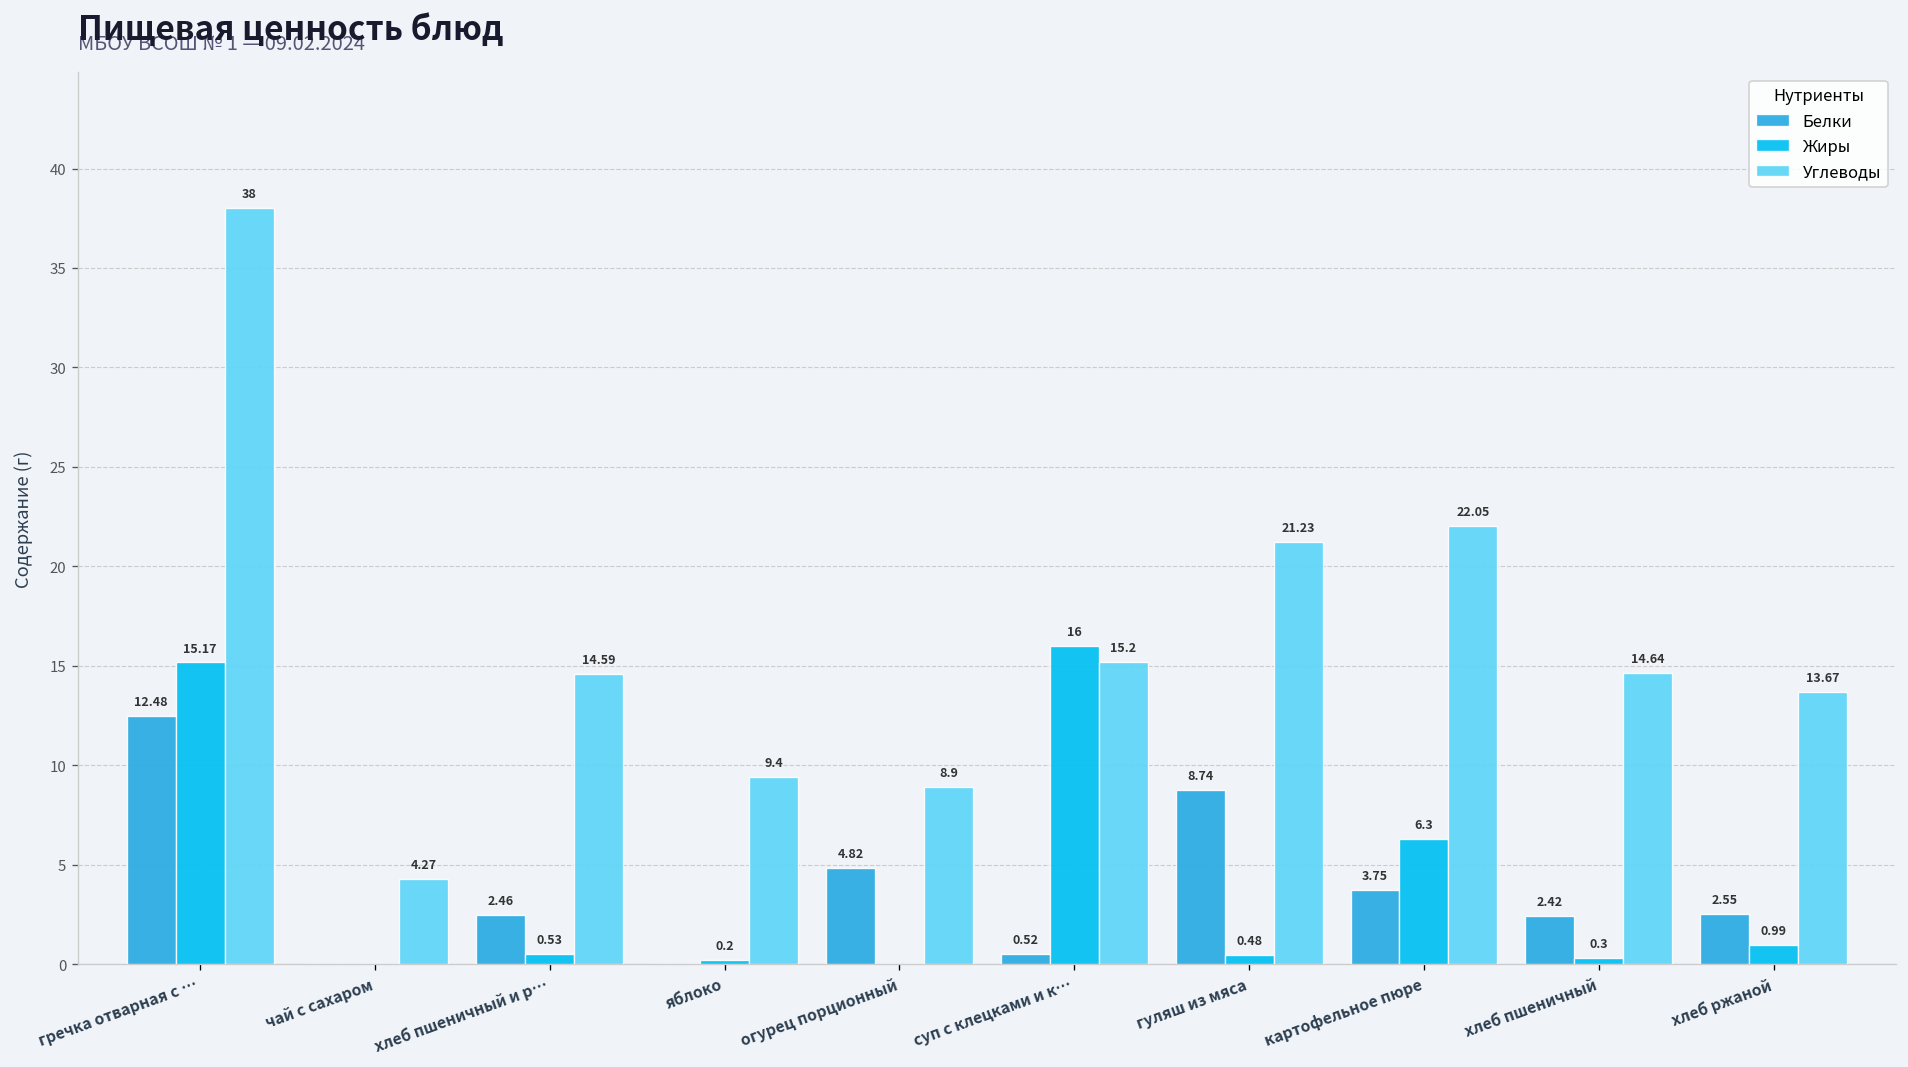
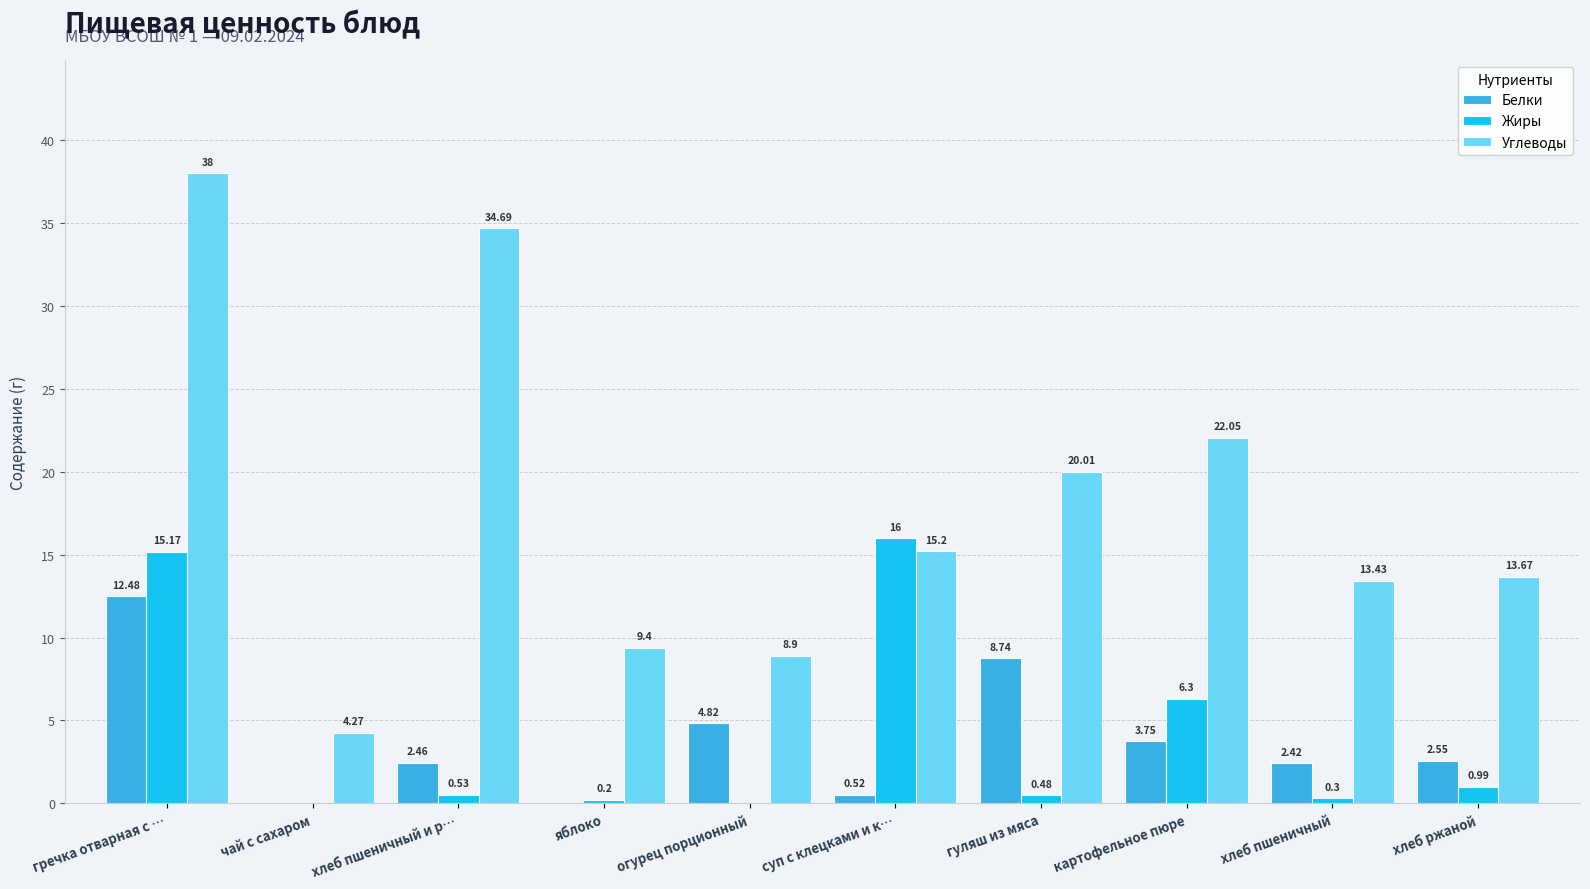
Углеводы, хлеб пшеничный и р…: 14.59 -> 34.69
Углеводы, гуляш из мяса: 21.23 -> 20.01
Углеводы, хлеб пшеничный: 14.64 -> 13.43
